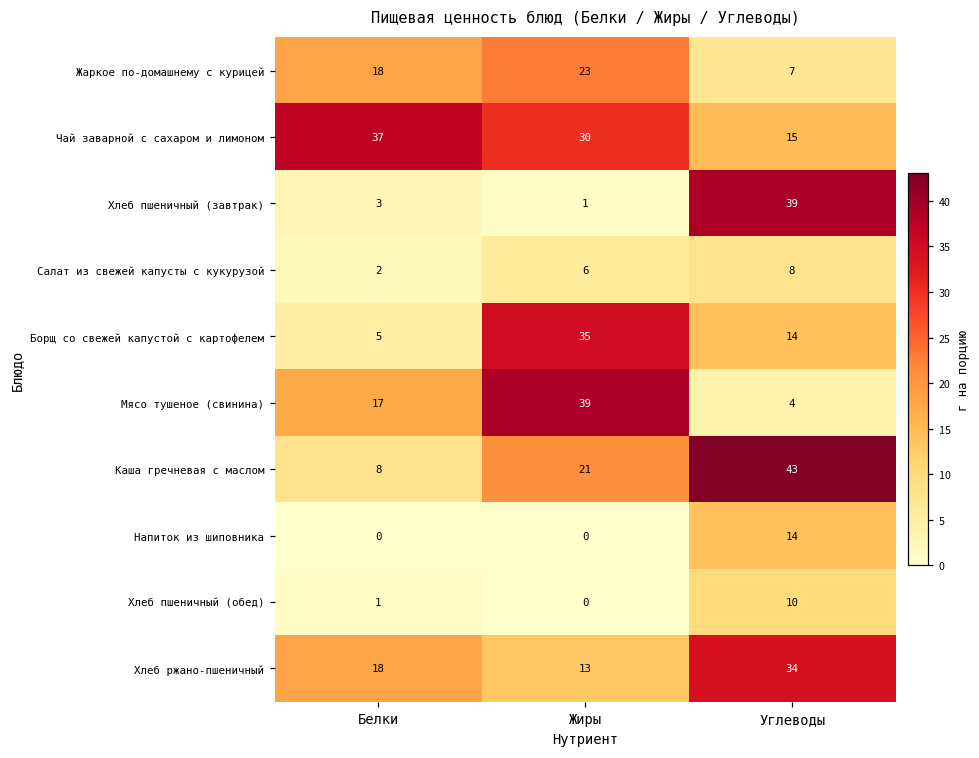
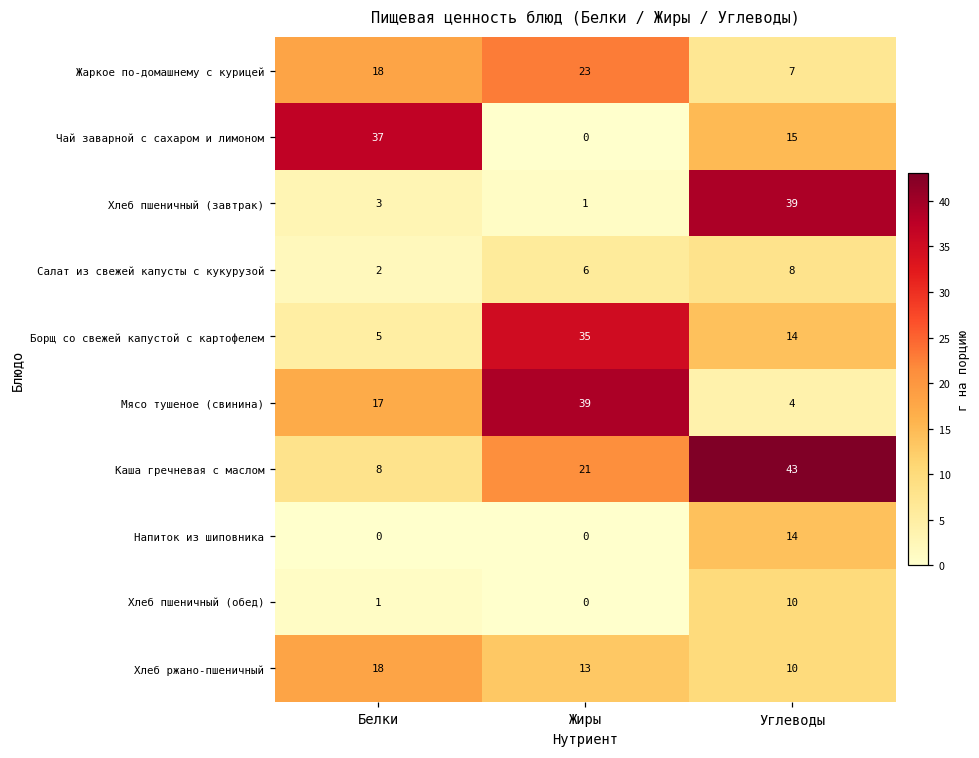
Чай заварной с сахаром и лимоном, Жиры: 30 -> 0
Хлеб ржано-пшеничный, Углеводы: 34 -> 10
